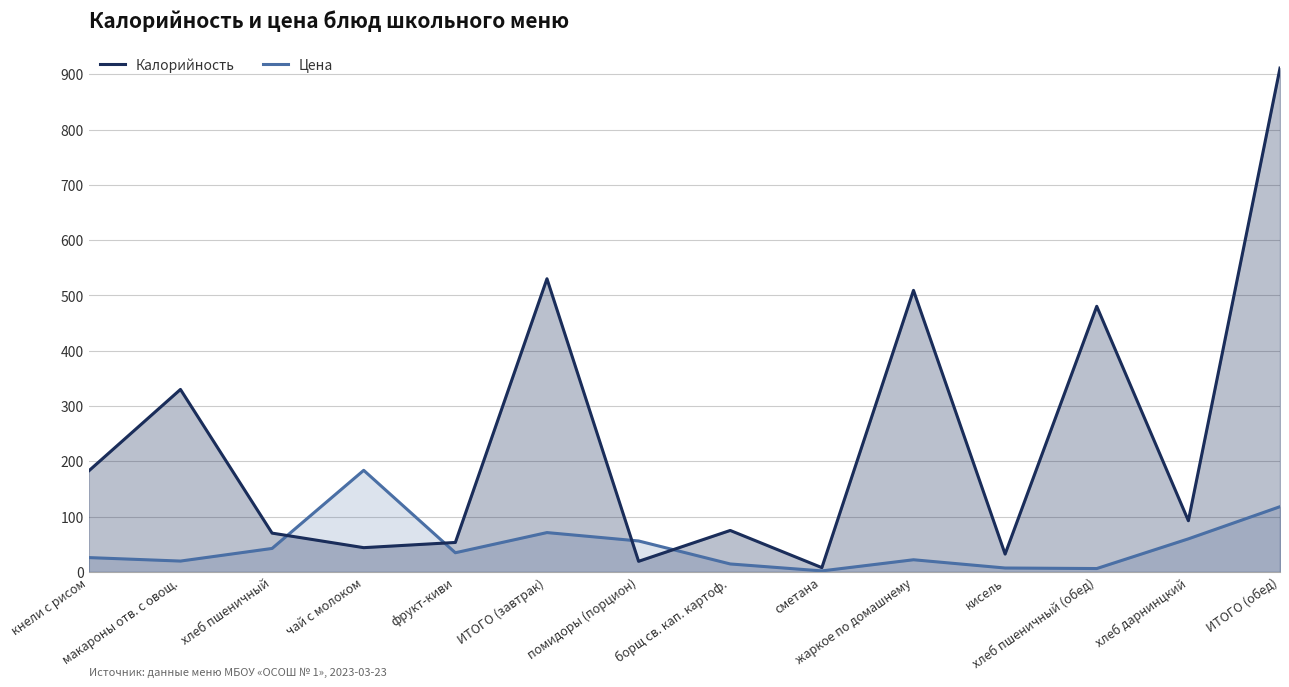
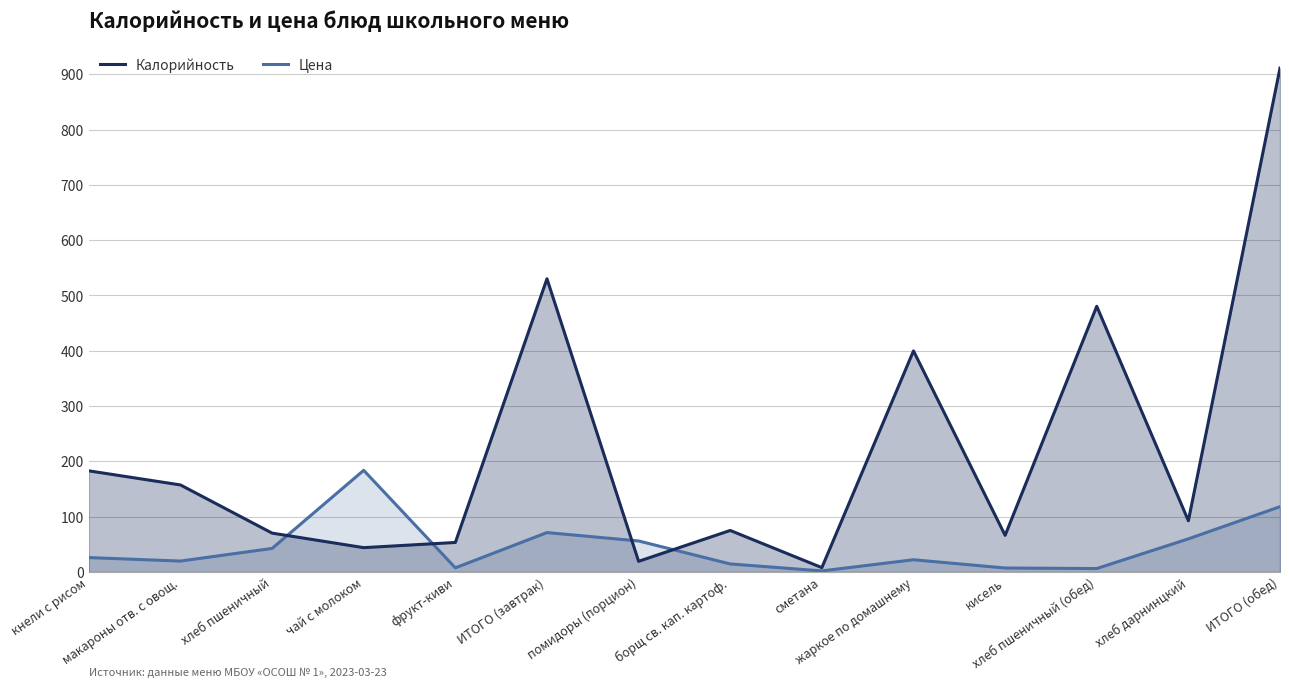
Калорийность, макароны отв. с овощ.: 330 -> 160
Цена, фрукт-киви: 30 -> 10
Калорийность, жаркое по домашнему: 510 -> 400
Калорийность, кисель: 30 -> 70
